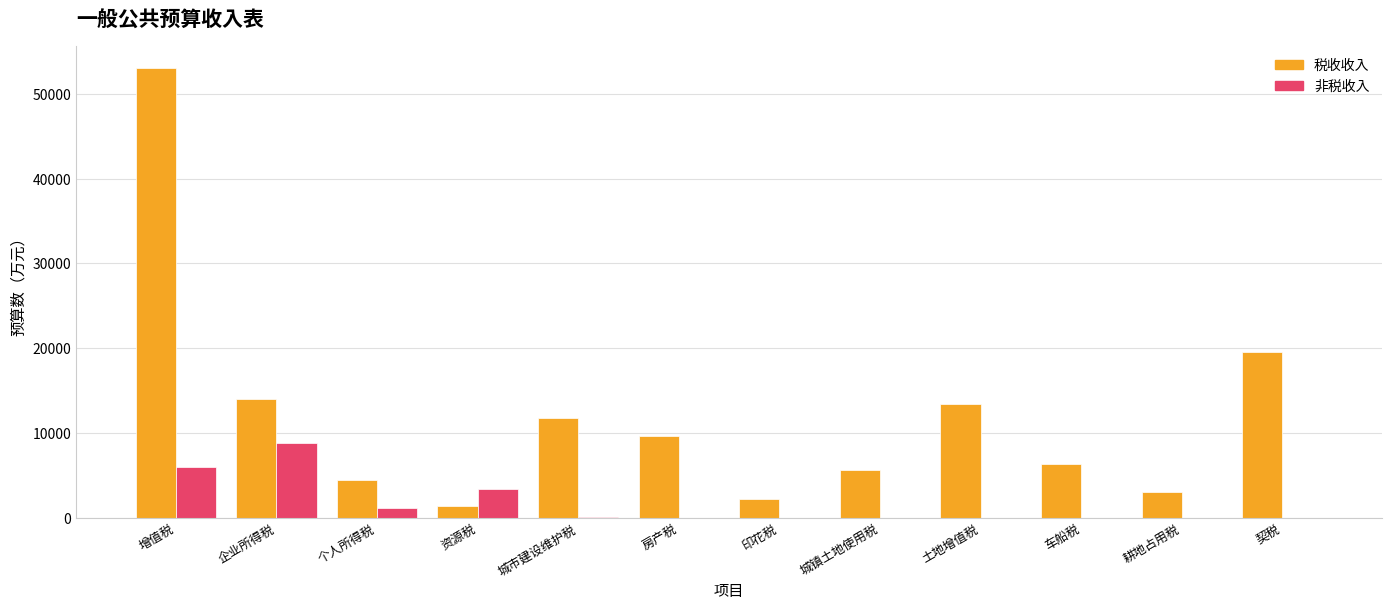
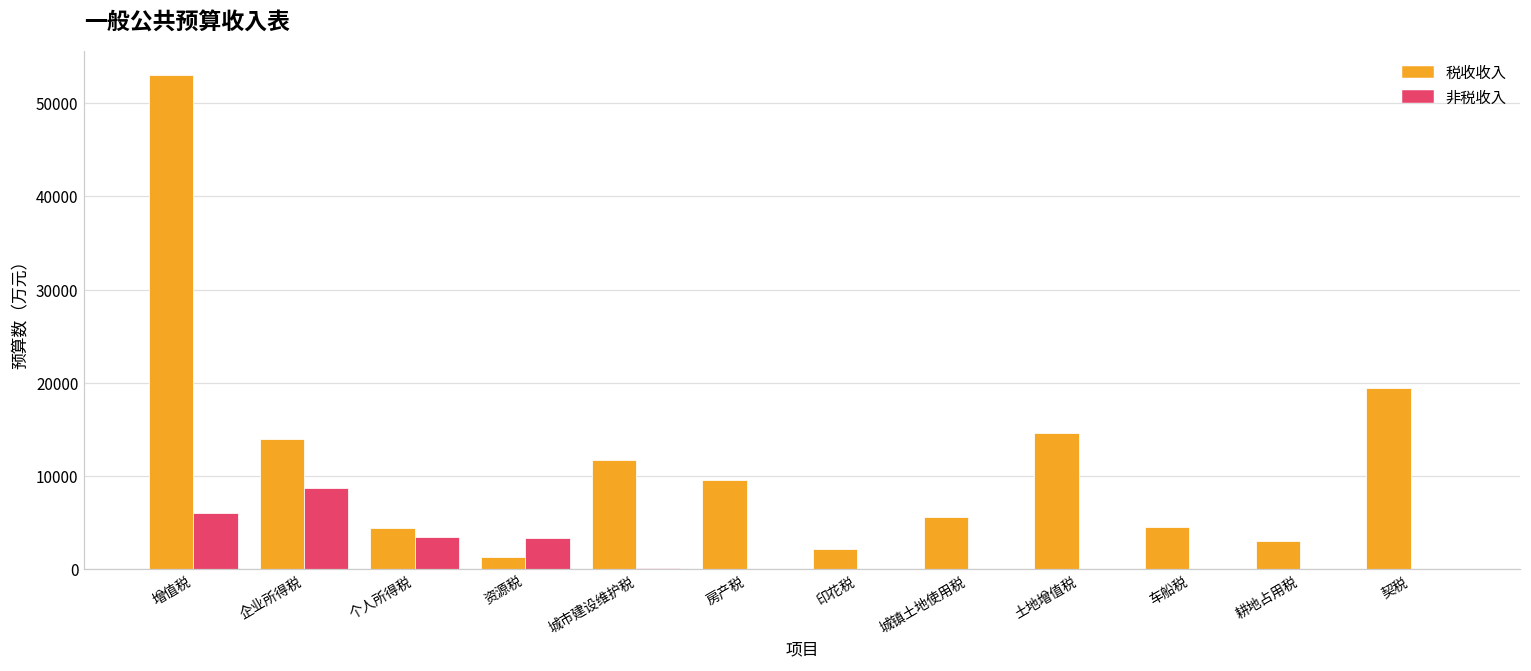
非税收入, 个人所得税: 1000 -> 3000
税收收入, 土地增值税: 13000 -> 15000
税收收入, 车船税: 6000 -> 5000
